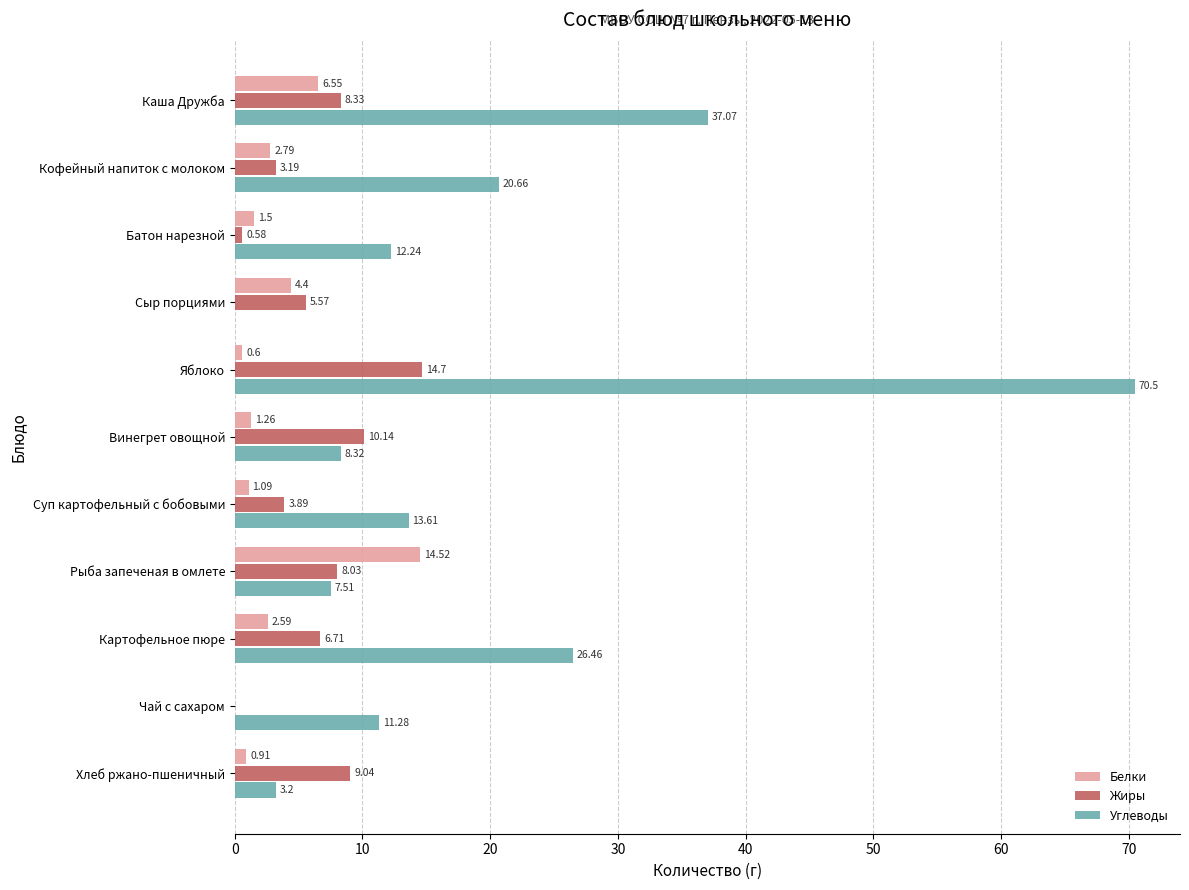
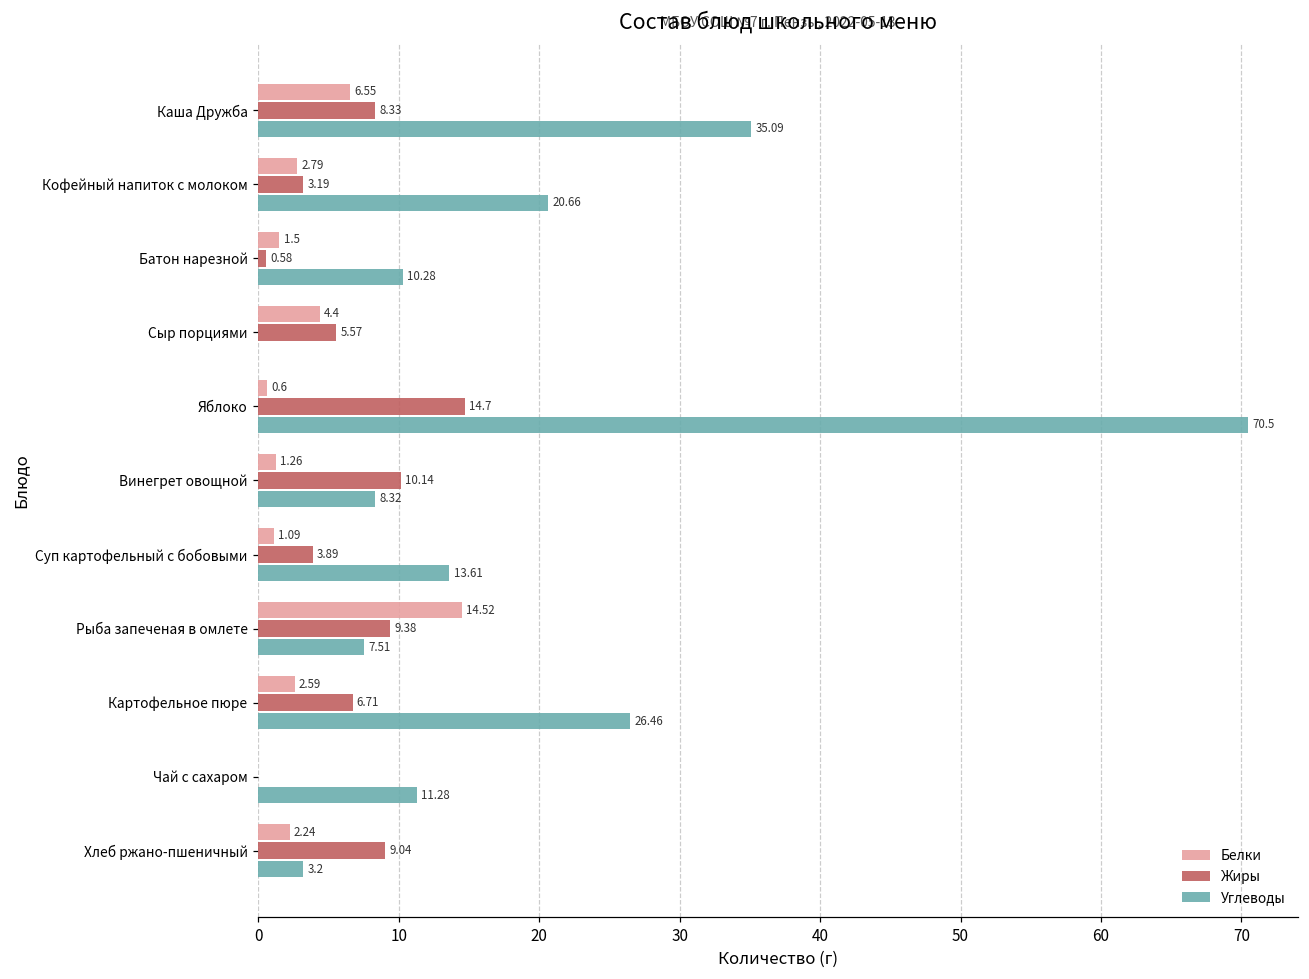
Углеводы, Каша Дружба: 37.07 -> 35.09
Углеводы, Батон нарезной: 12.24 -> 10.28
Жиры, Рыба запеченая в омлете: 8.03 -> 9.38
Белки, Хлеб ржано-пшеничный: 0.91 -> 2.24
